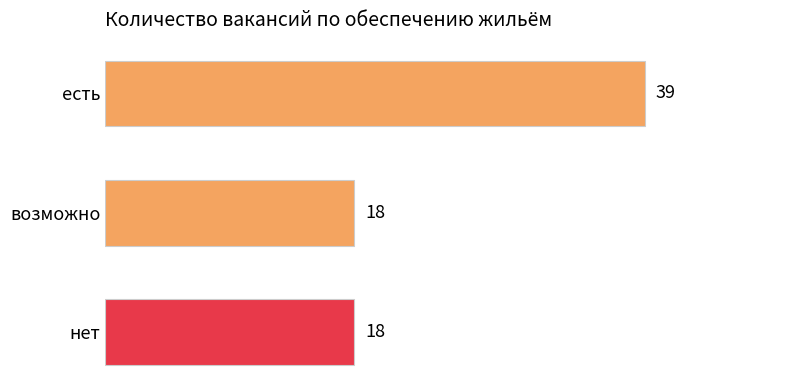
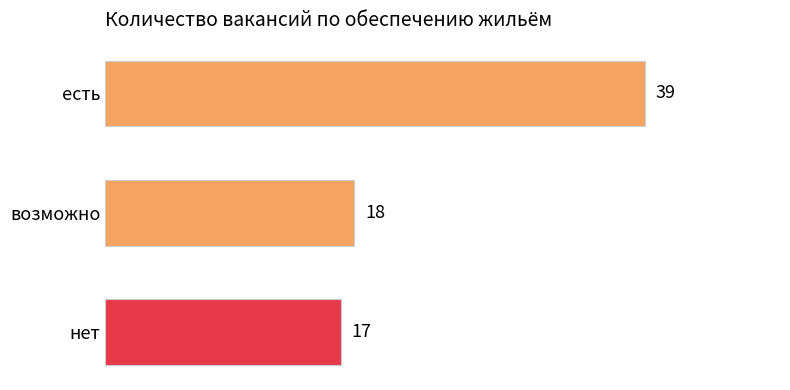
нет: 18 -> 17
